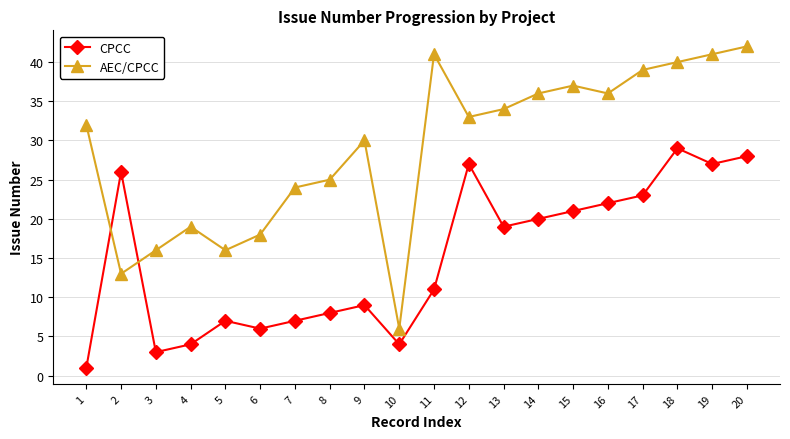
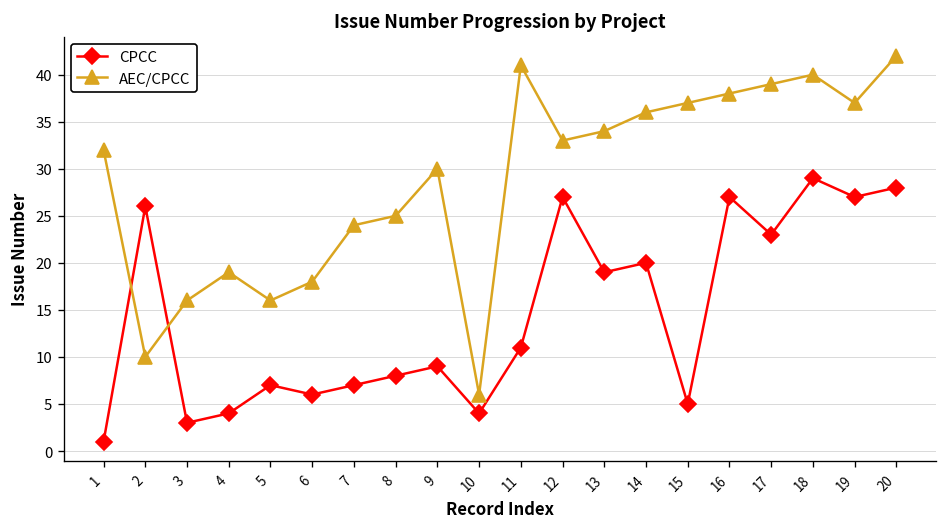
AEC/CPCC, 2: 13 -> 10
CPCC, 15: 21 -> 5
CPCC, 16: 22 -> 27
AEC/CPCC, 16: 36 -> 38
AEC/CPCC, 19: 41 -> 37
